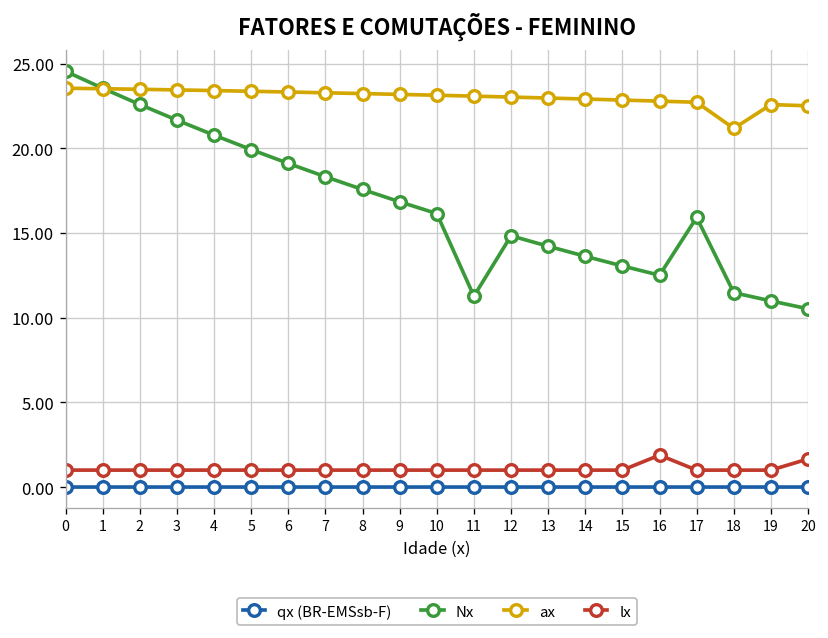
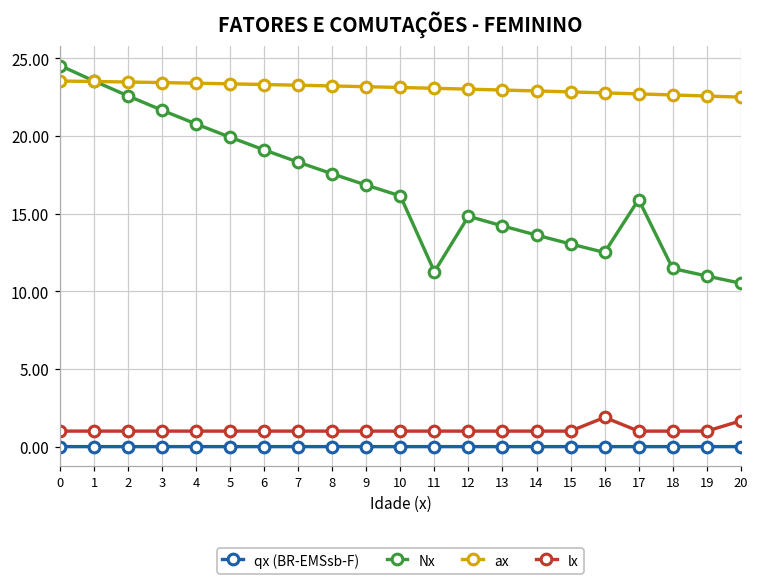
ax, 18: 21.2 -> 22.6
